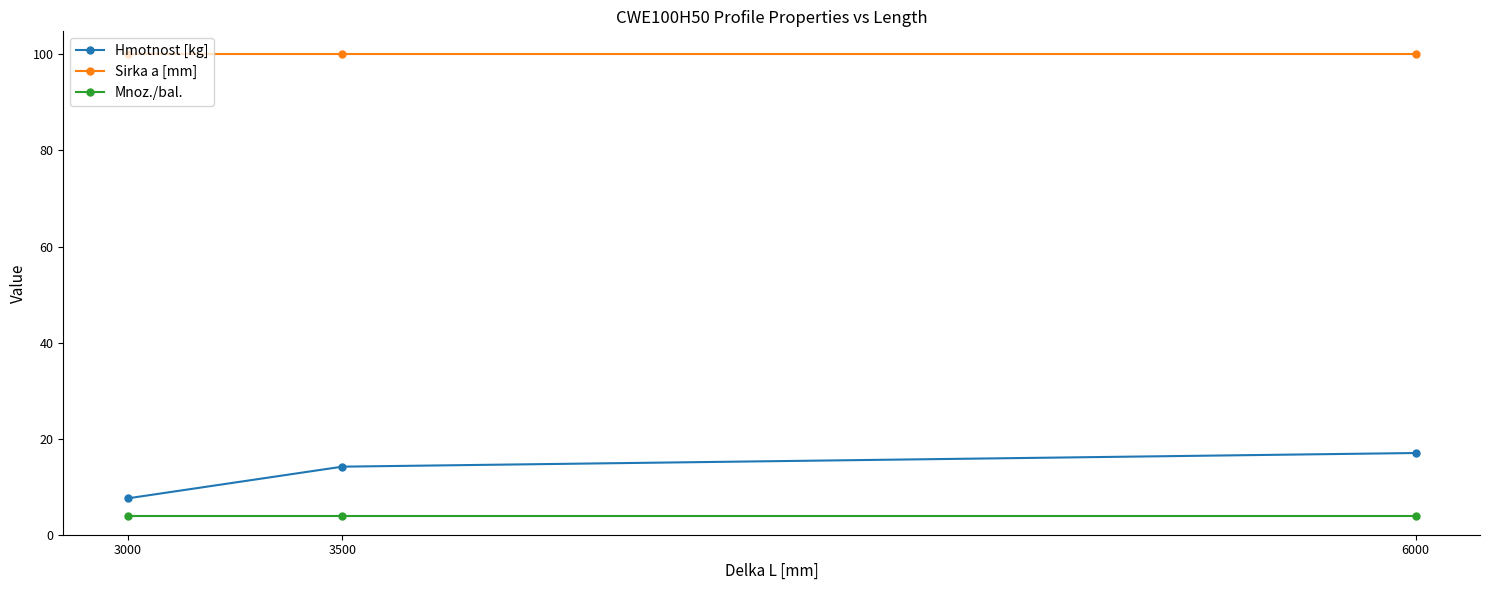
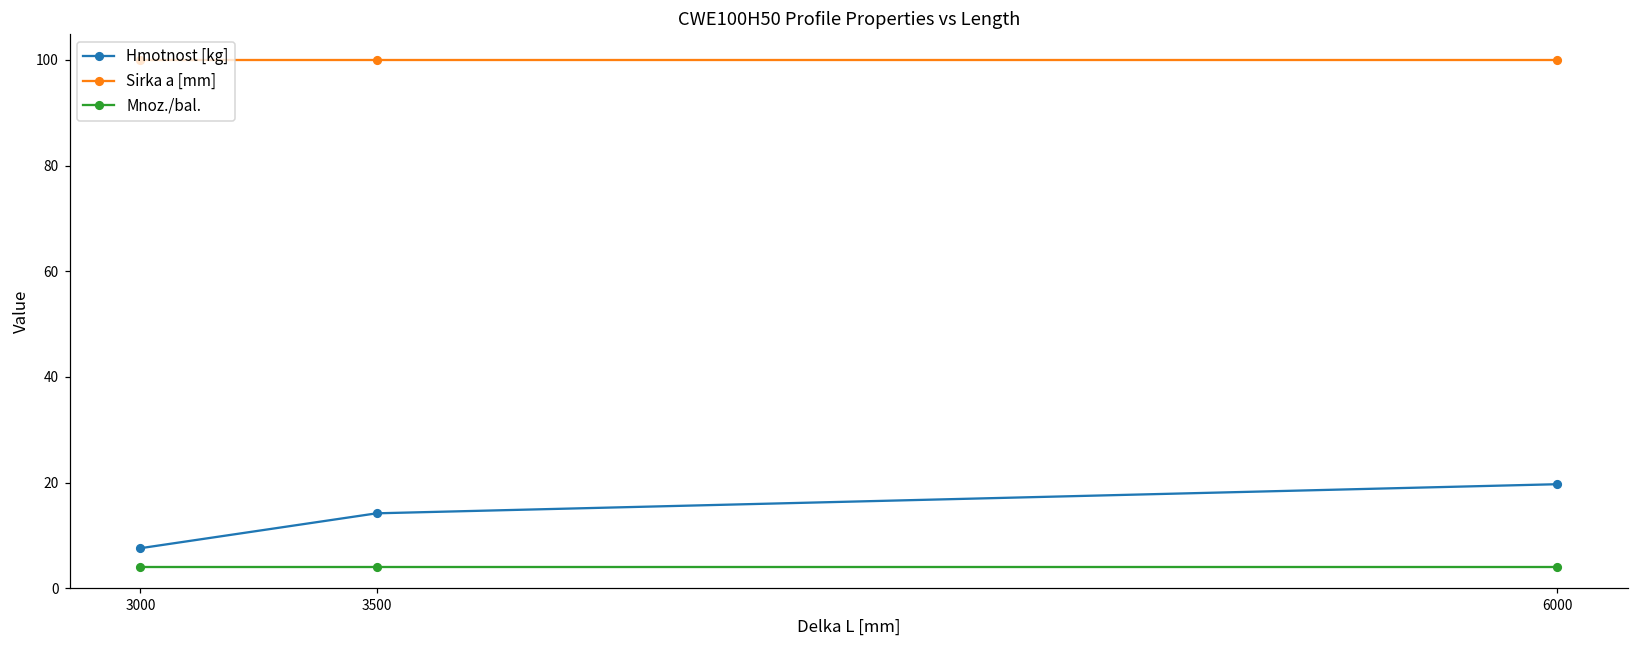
Hmotnost [kg], 6000: 17 -> 20
